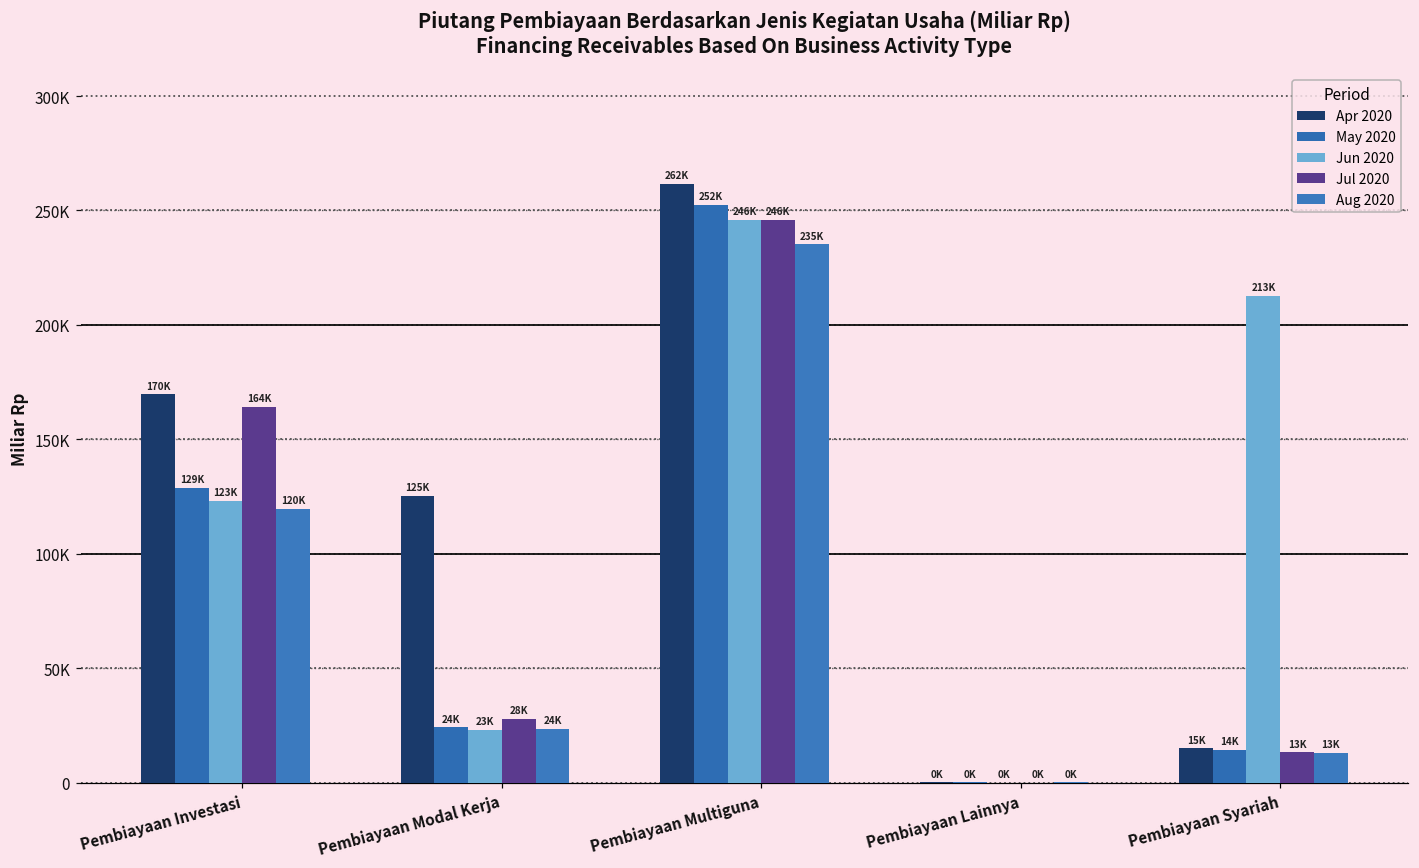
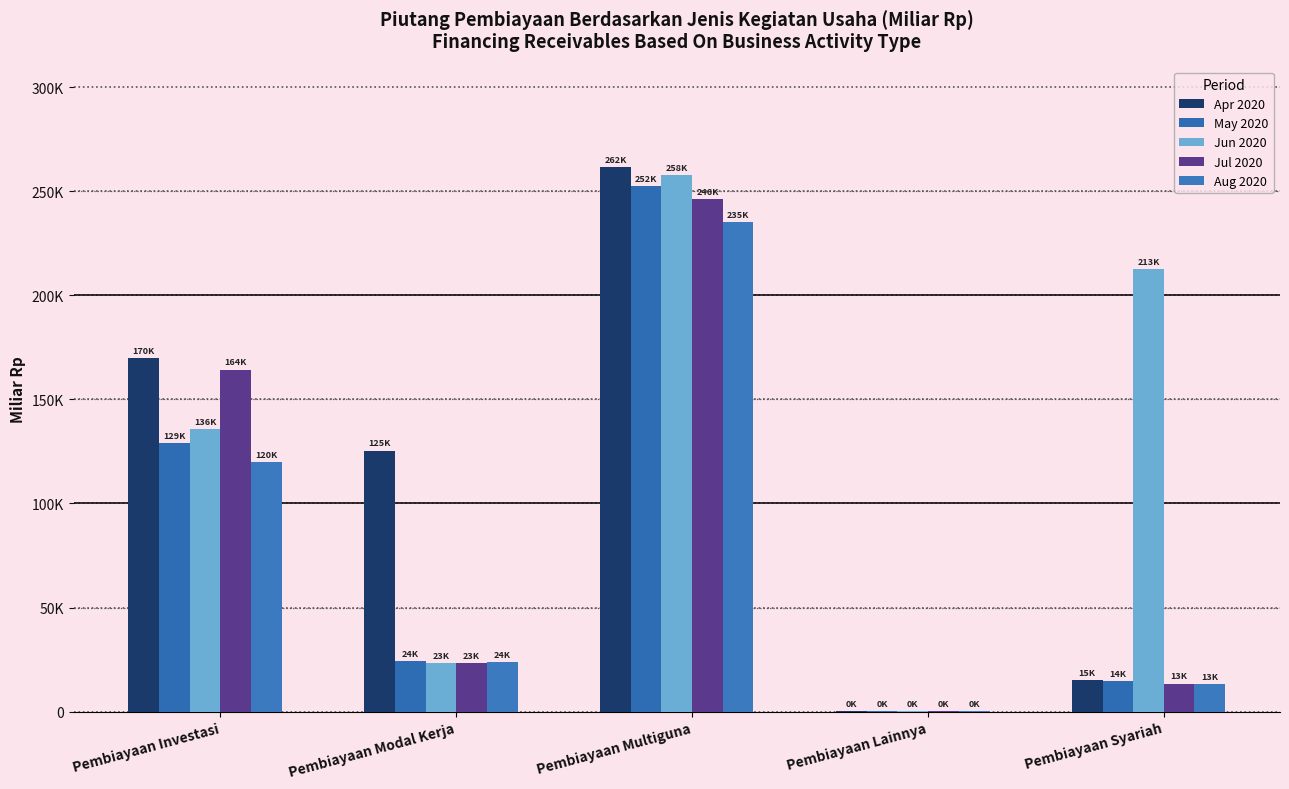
Jun 2020, Pembiayaan Investasi: 123K -> 136K
Jul 2020, Pembiayaan Modal Kerja: 28K -> 23K
Jun 2020, Pembiayaan Multiguna: 246K -> 258K
